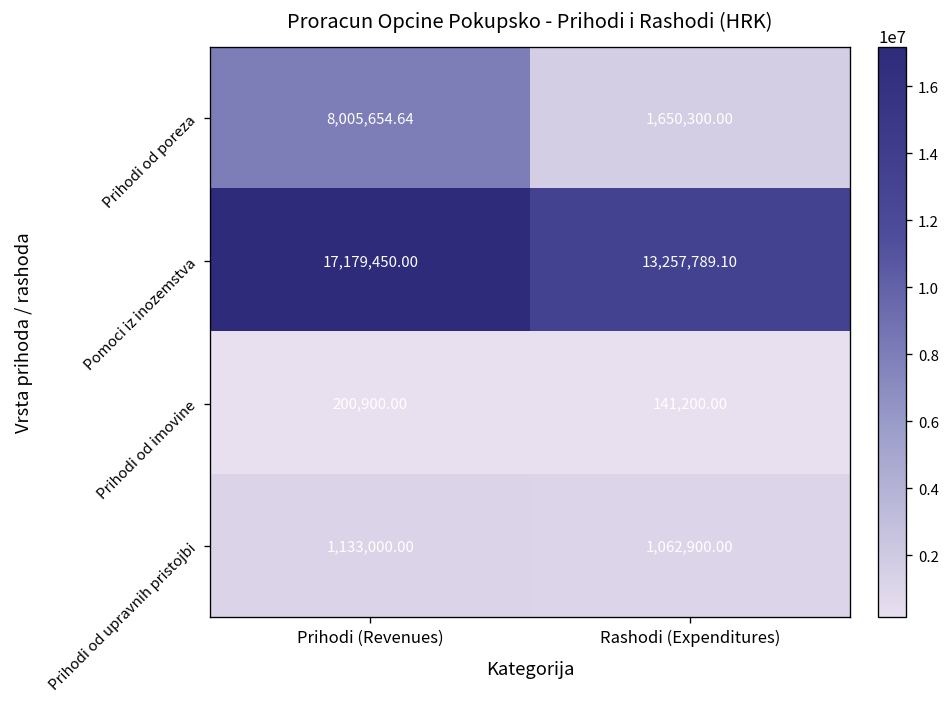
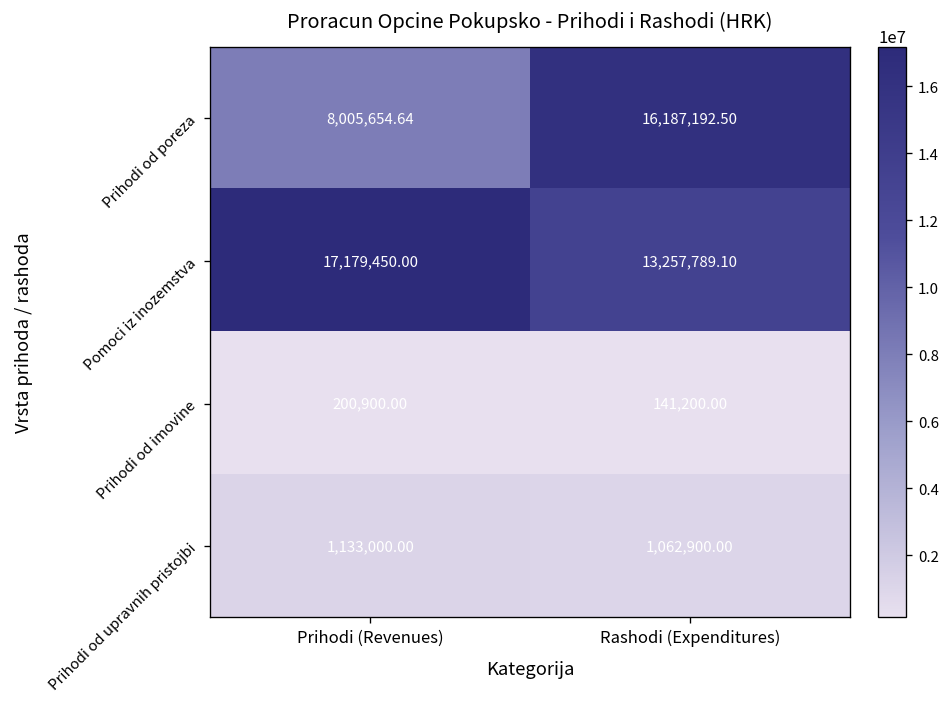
Prihodi od poreza, Rashodi (Expenditures): 1,650,300.00 -> 16,187,192.50
